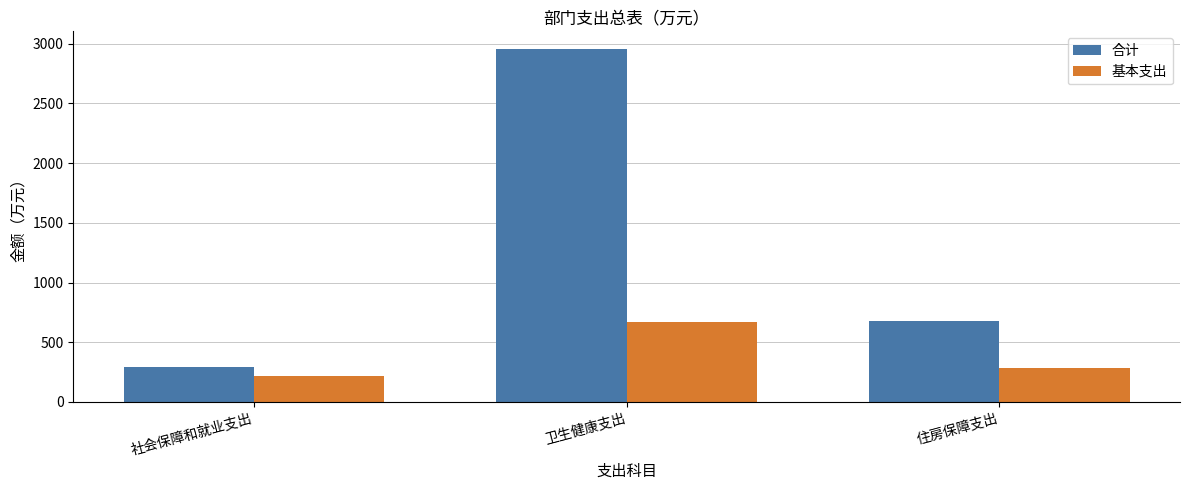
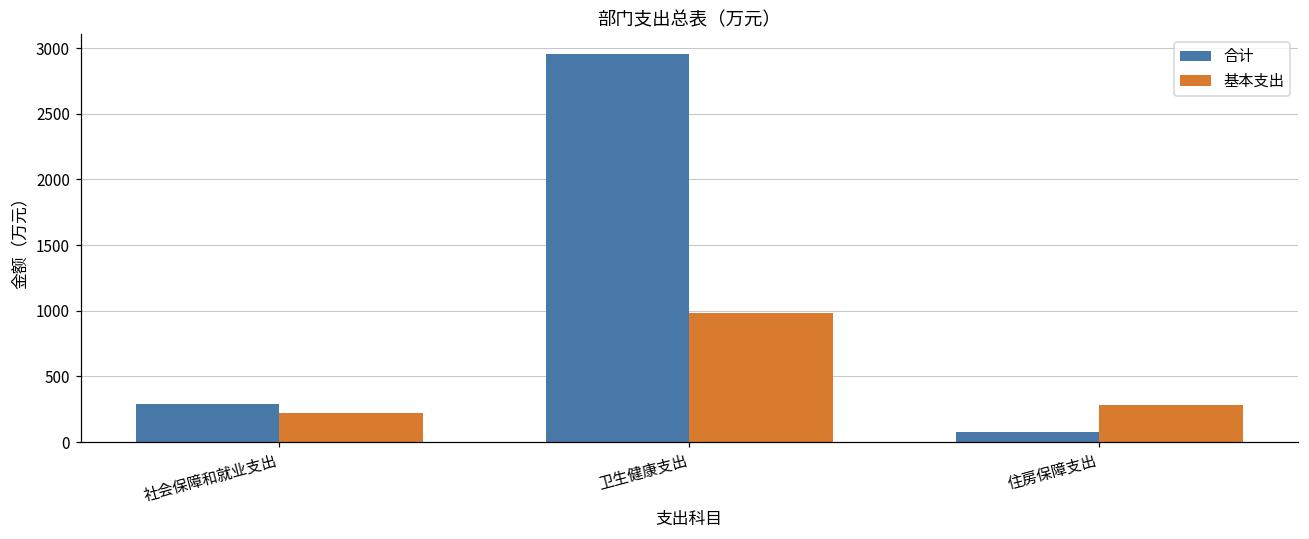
基本支出, 卫生健康支出: 670 -> 980
合计, 住房保障支出: 670 -> 80
